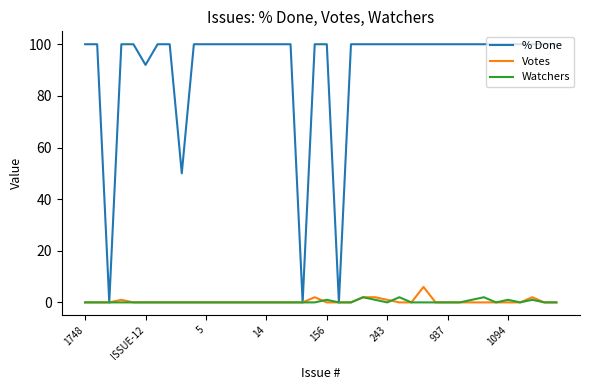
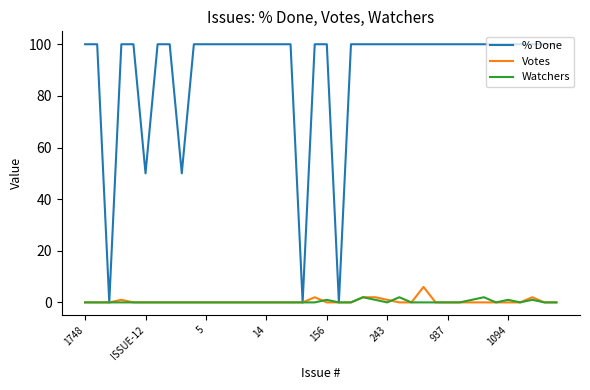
% Done, ISSUE-12: 92 -> 50
